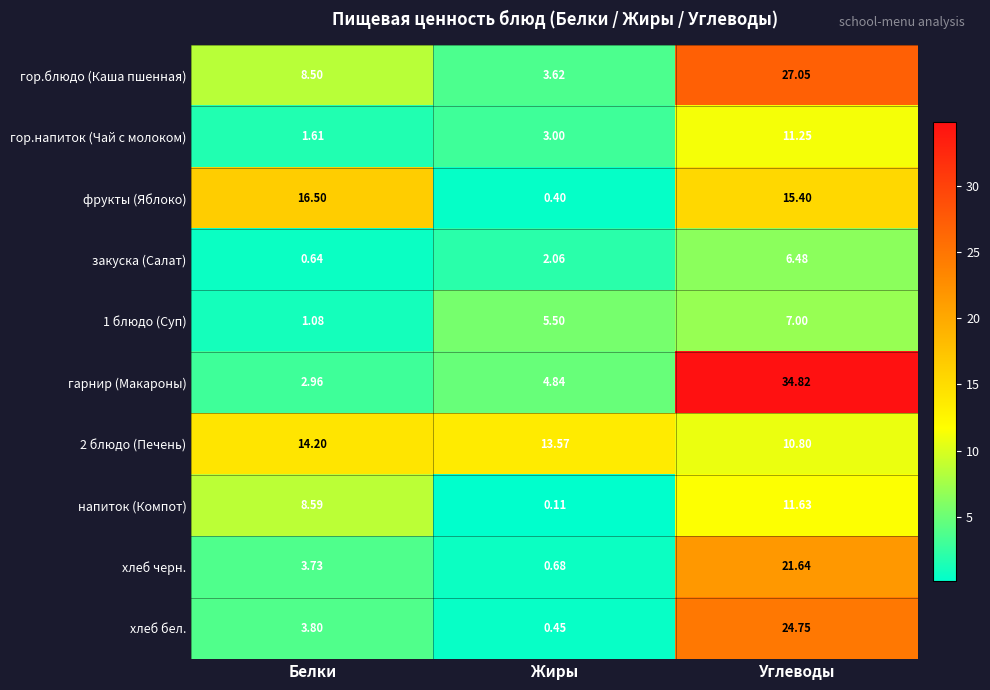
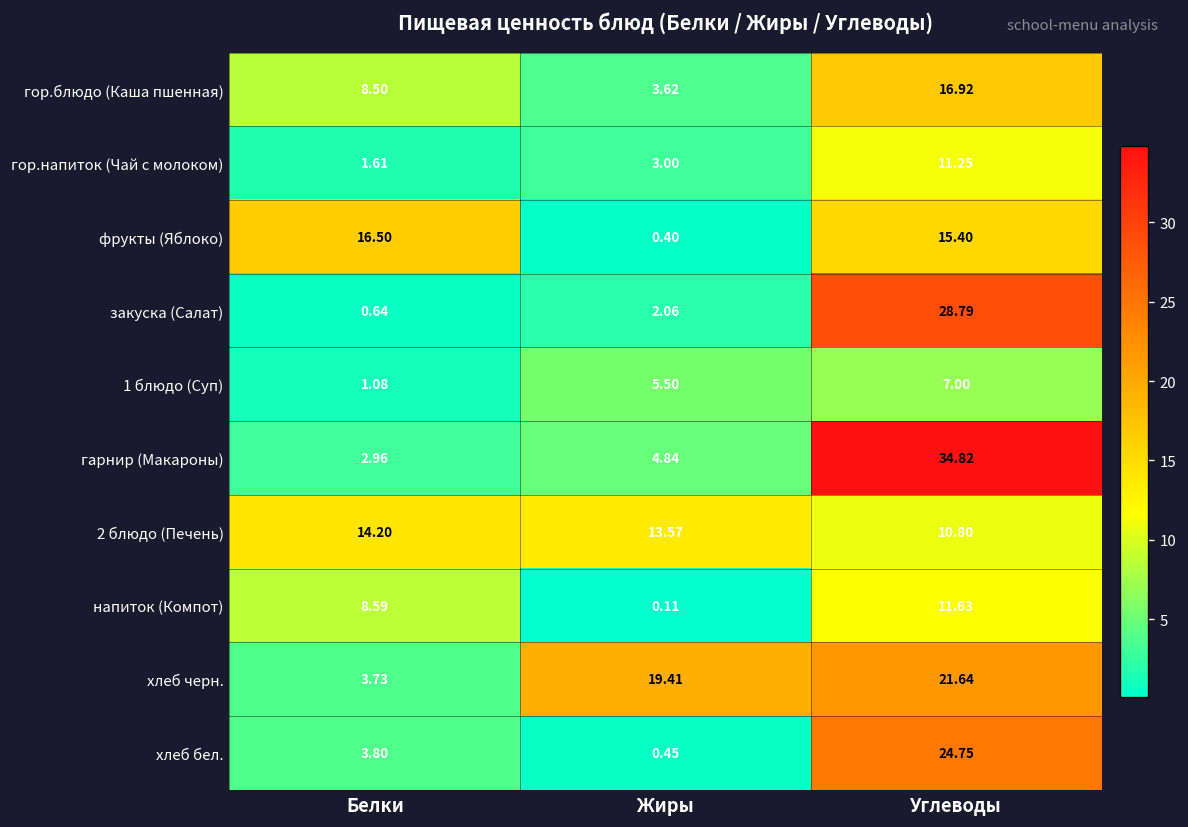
гор.блюдо (Каша пшенная), Углеводы: 27.05 -> 16.92
закуска (Салат), Углеводы: 6.48 -> 28.79
хлеб черн., Жиры: 0.68 -> 19.41
